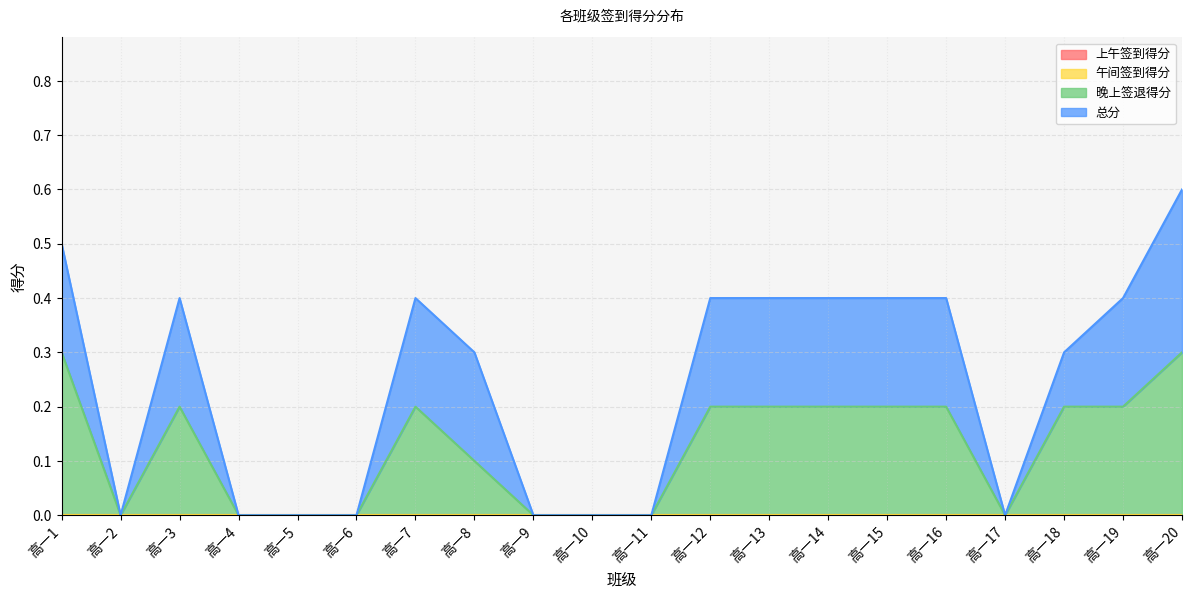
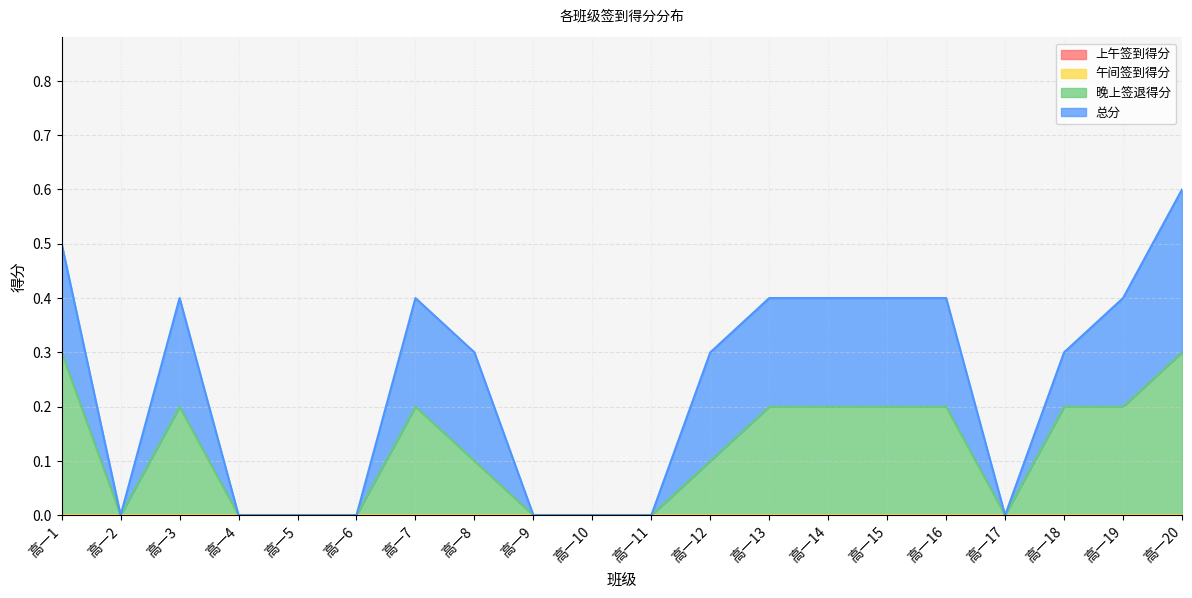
晚上签退得分, 高一12: 0.2 -> 0.1
